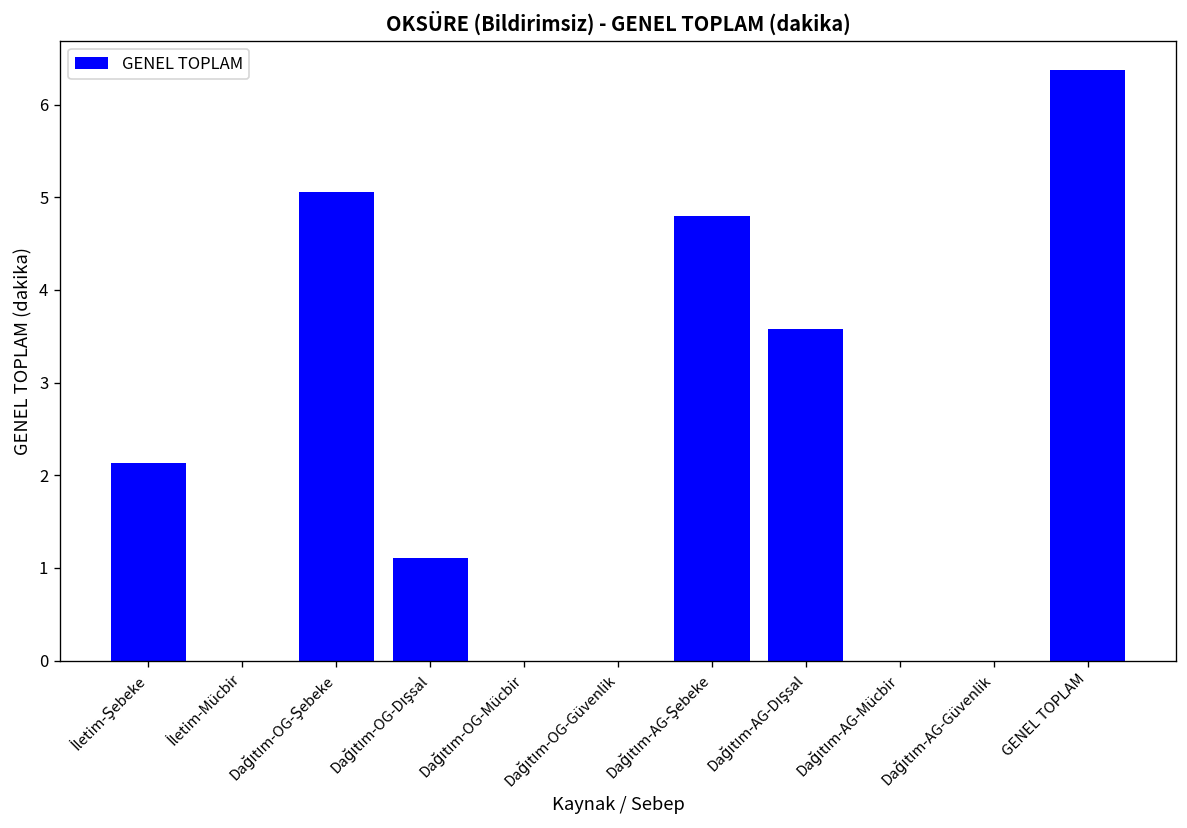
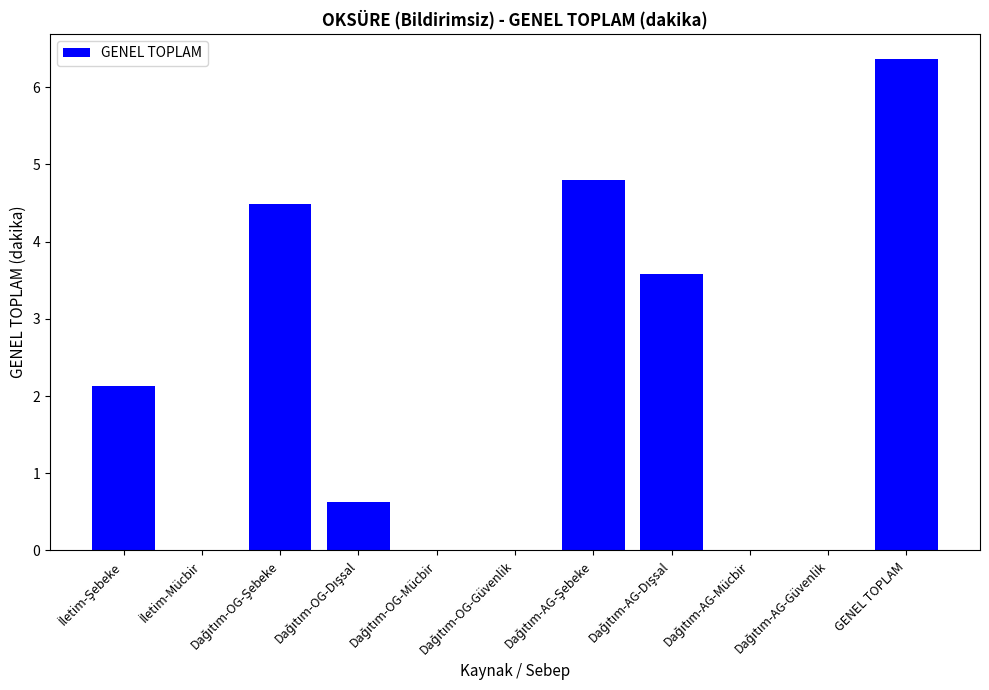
Dağıtım-OG-Şebeke: 5.1 -> 4.5
Dağıtım-OG-Dışsal: 1.1 -> 0.6
